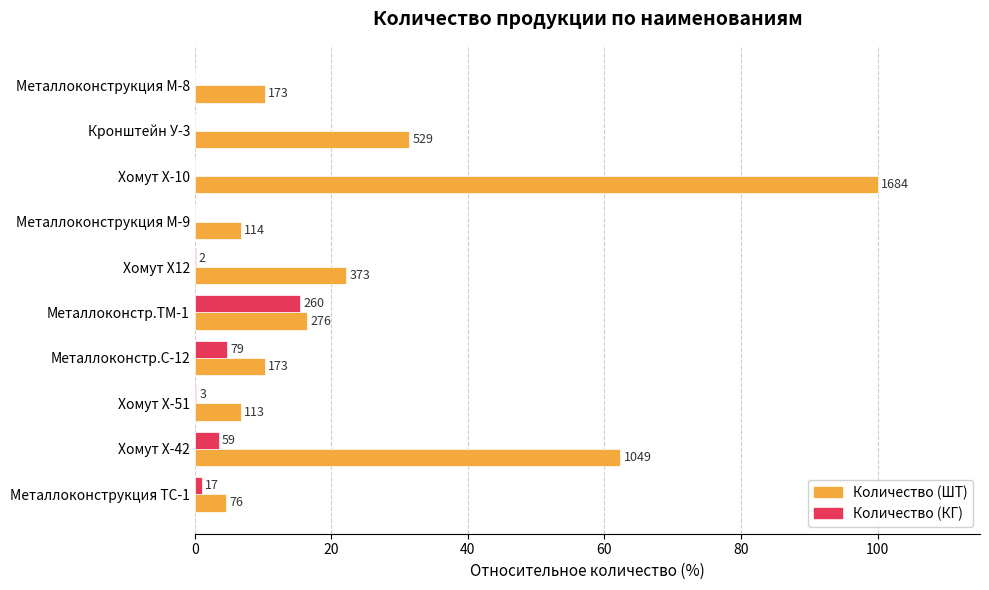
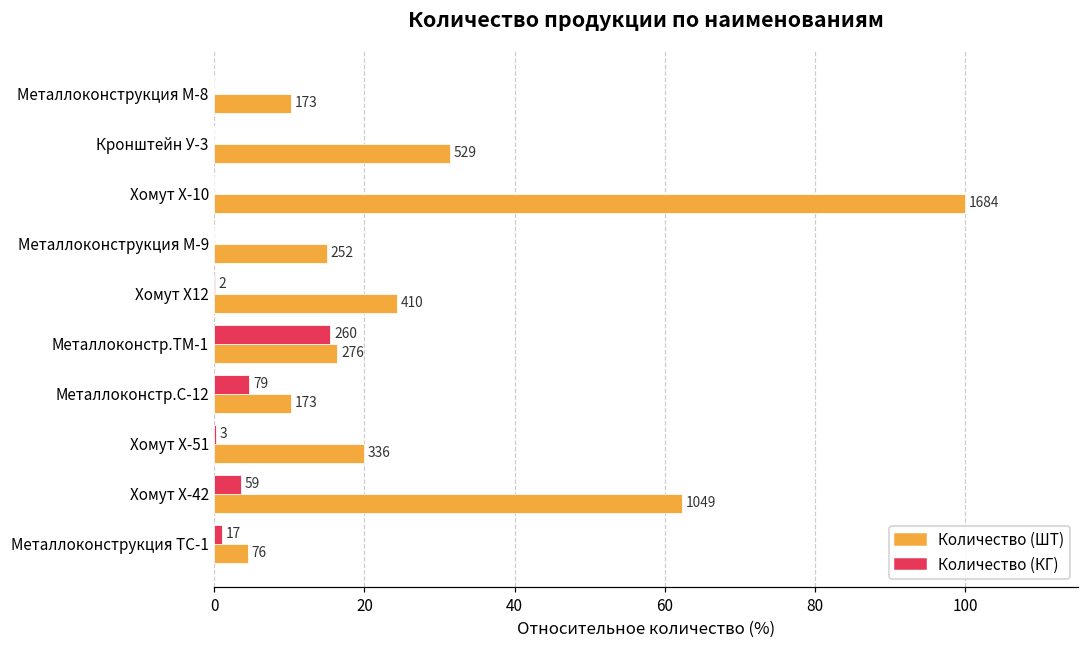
Количество (ШТ), Металлоконструкция М-9: 114 -> 252
Количество (ШТ), Хомут Х12: 373 -> 410
Количество (ШТ), Хомут Х-51: 113 -> 336
